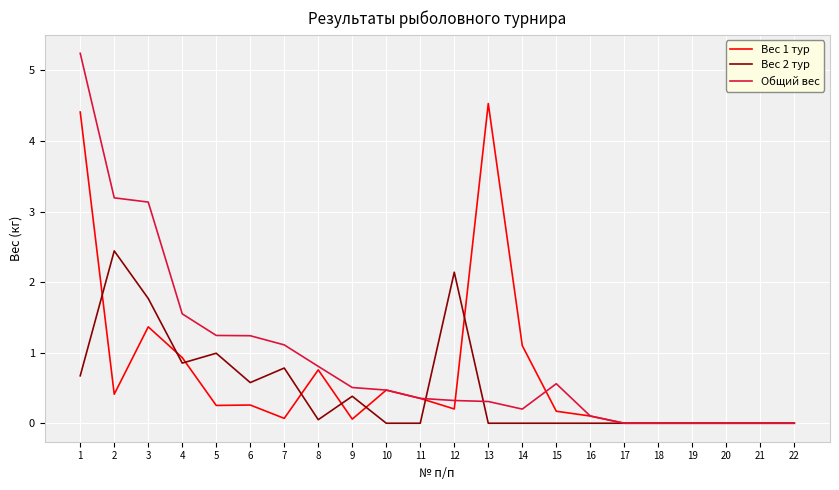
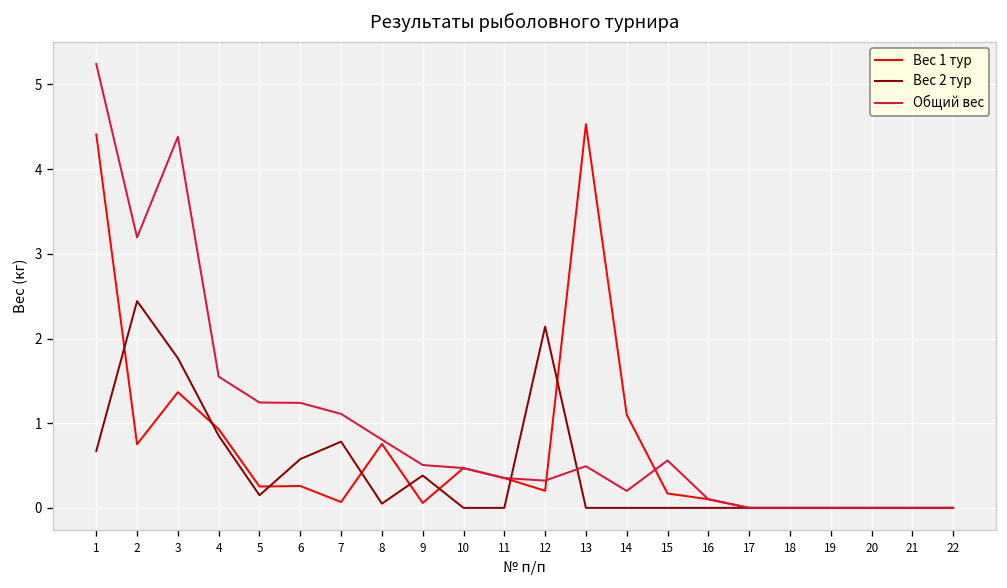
Вес 1 тур, 2: 0.4 -> 0.8
Общий вес, 3: 3.1 -> 4.4
Вес 2 тур, 5: 1.0 -> 0.1
Общий вес, 13: 0.3 -> 0.5
